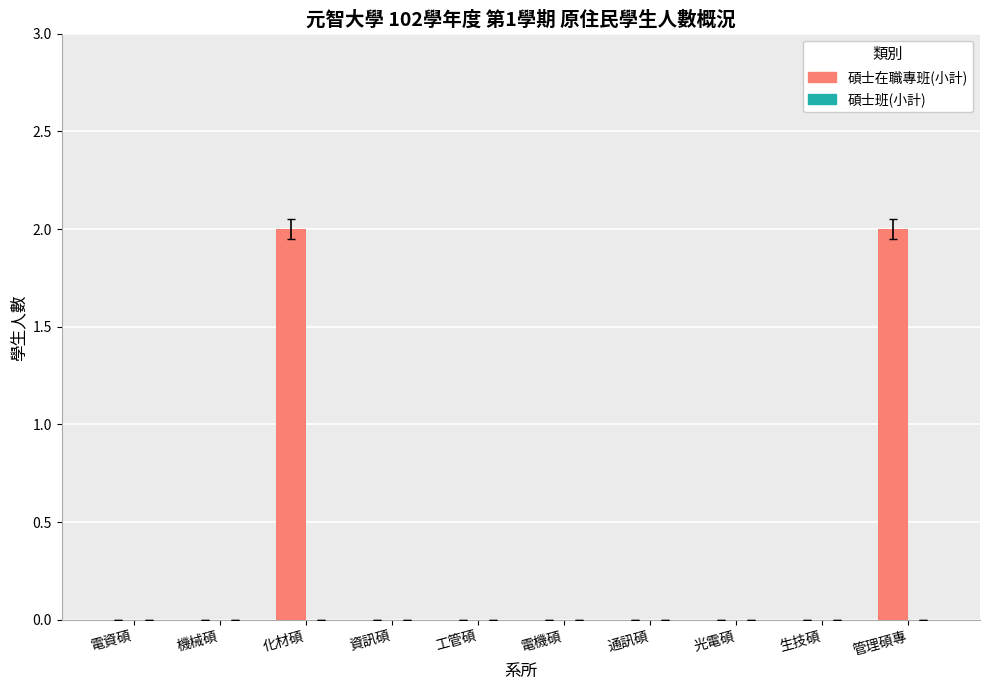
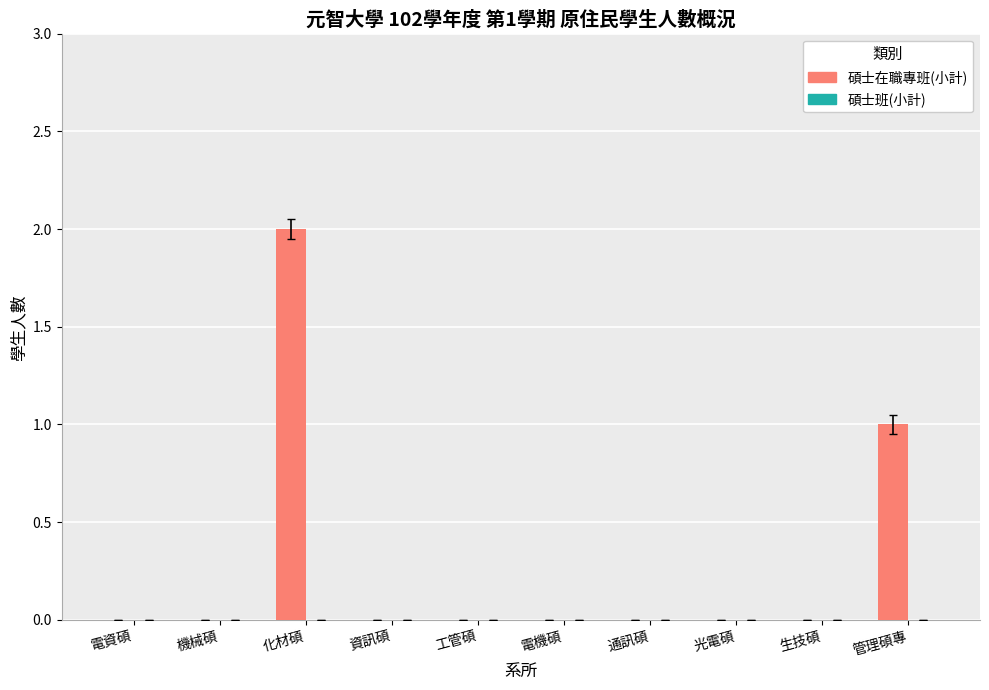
碩士在職專班(小計), 管理碩專: 2 -> 1
